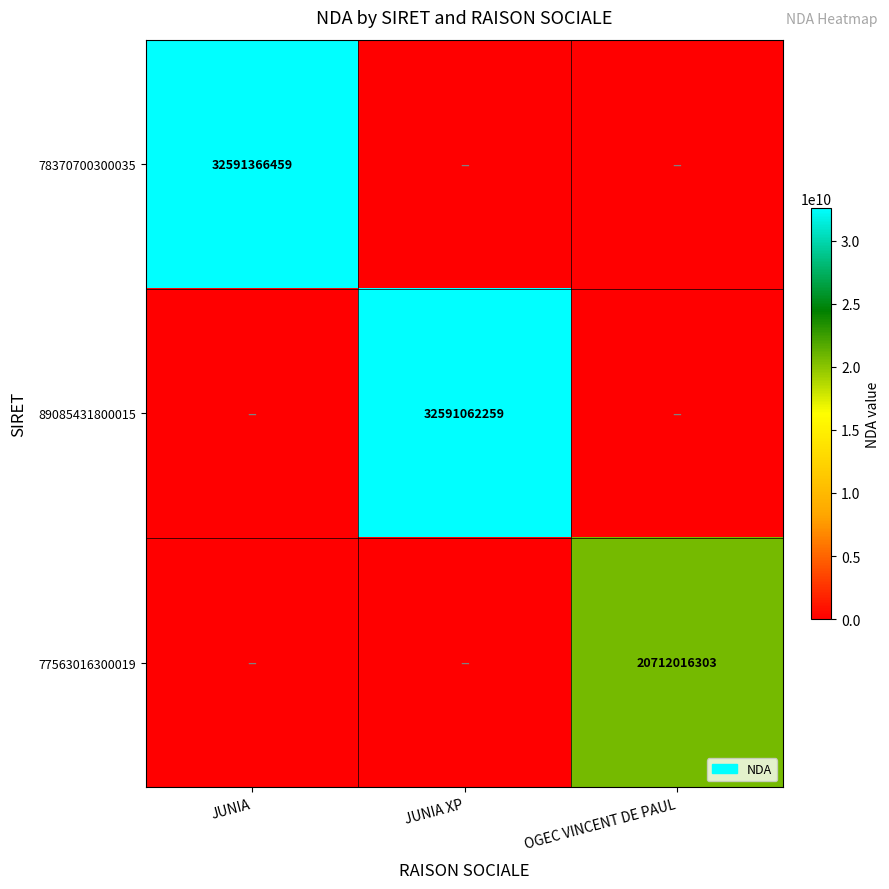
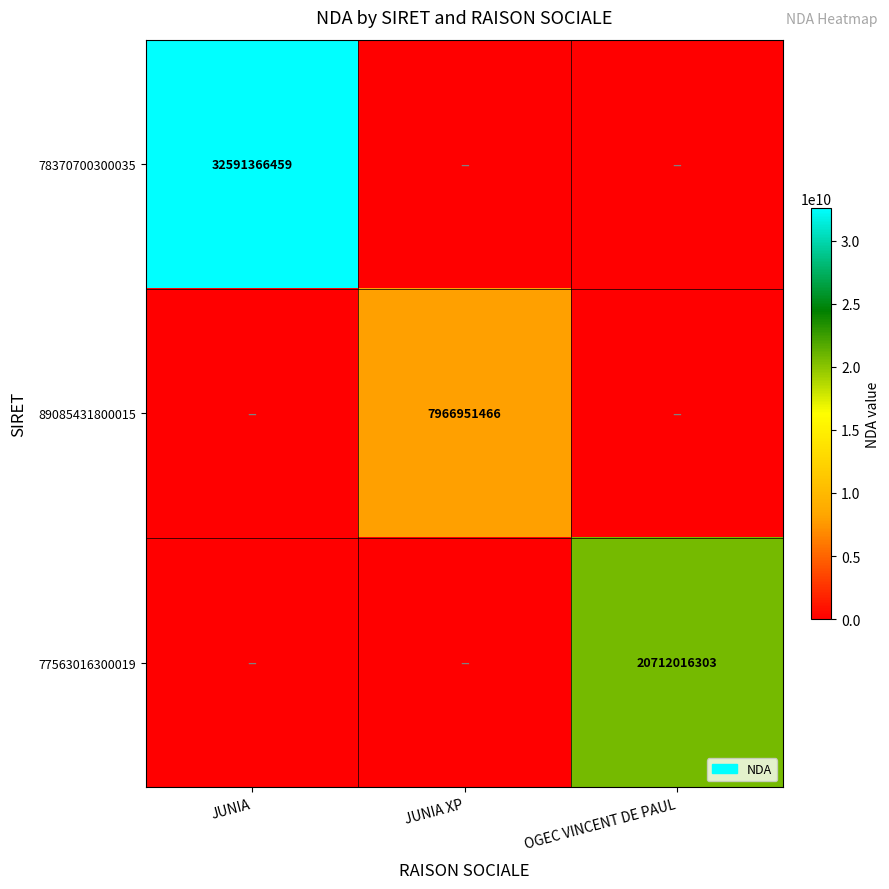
89085431800015, JUNIA XP: 32591062259 -> 7966951466
